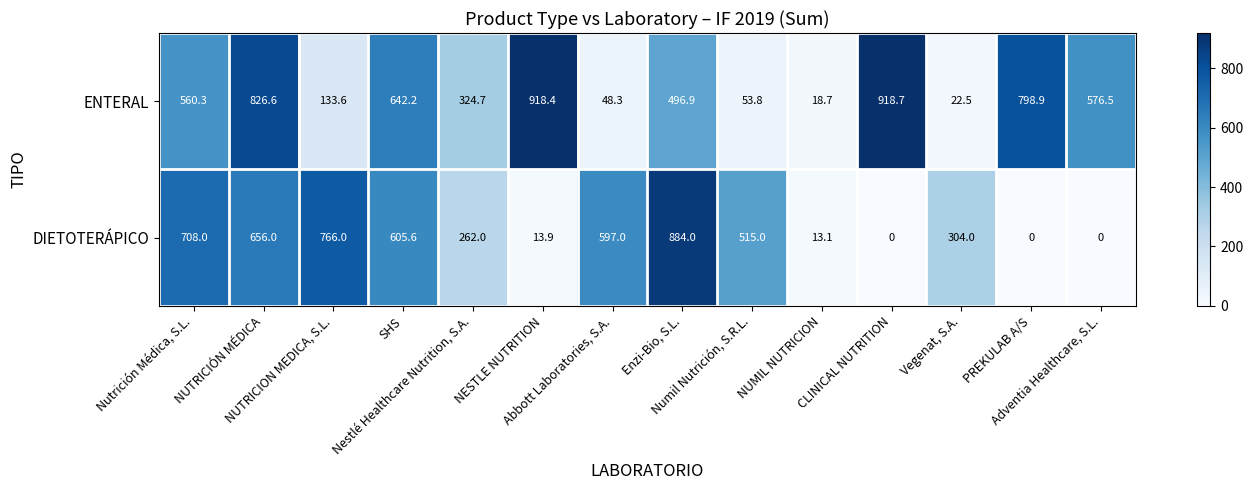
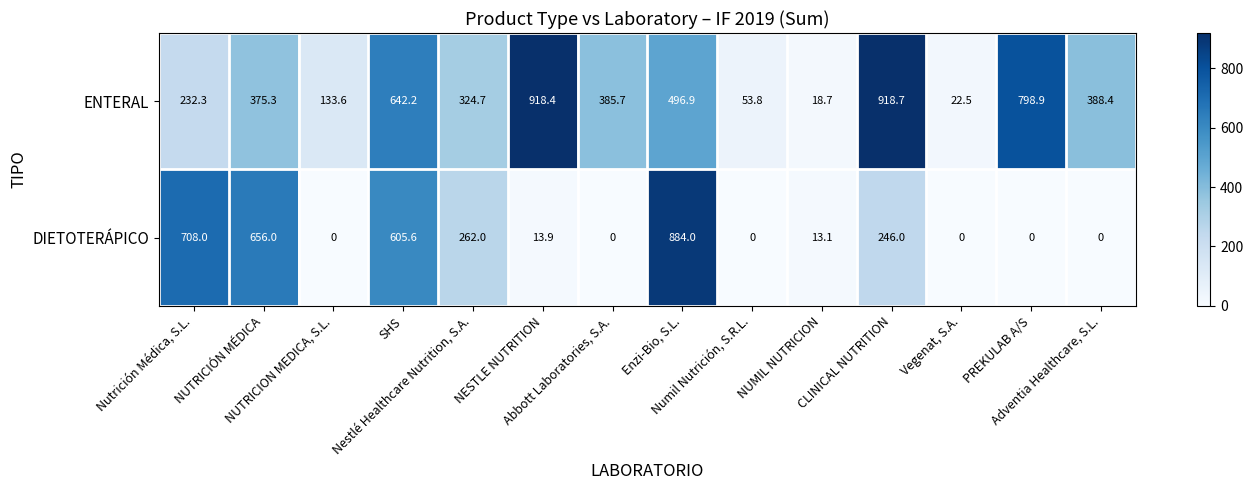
ENTERAL, Nutrición Médica, S.L.: 560.3 -> 232.3
ENTERAL, NUTRICIÓN MÉDICA: 826.6 -> 375.3
ENTERAL, Abbott Laboratories, S.A.: 48.3 -> 385.7
ENTERAL, Adventia Healthcare, S.L.: 576.5 -> 388.4
DIETOTERÁPICO, NUTRICION MEDICA, S.L.: 766.0 -> 0
DIETOTERÁPICO, Abbott Laboratories, S.A.: 597.0 -> 0
DIETOTERÁPICO, Numil Nutrición, S.R.L.: 515.0 -> 0
DIETOTERÁPICO, CLINICAL NUTRITION: 0 -> 246.0
DIETOTERÁPICO, Vegenat, S.A.: 304.0 -> 0
